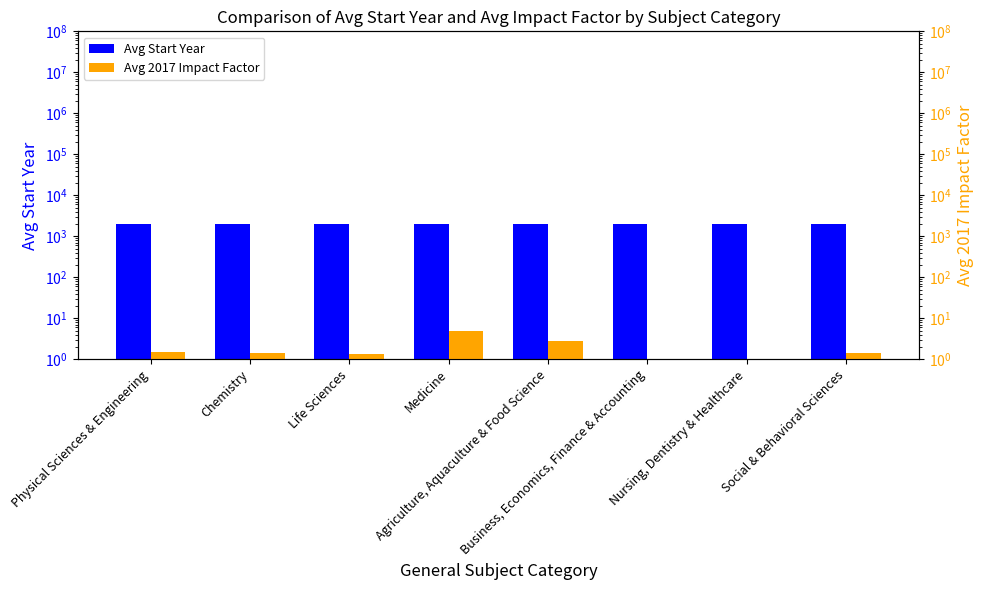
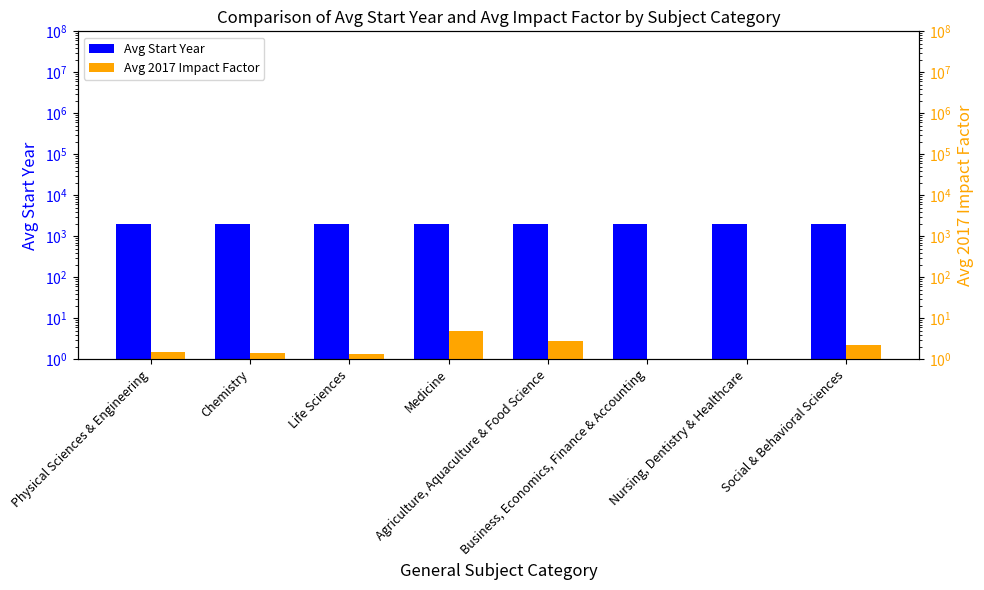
Avg 2017 Impact Factor, Social & Behavioral Sciences: 1.4 -> 2
